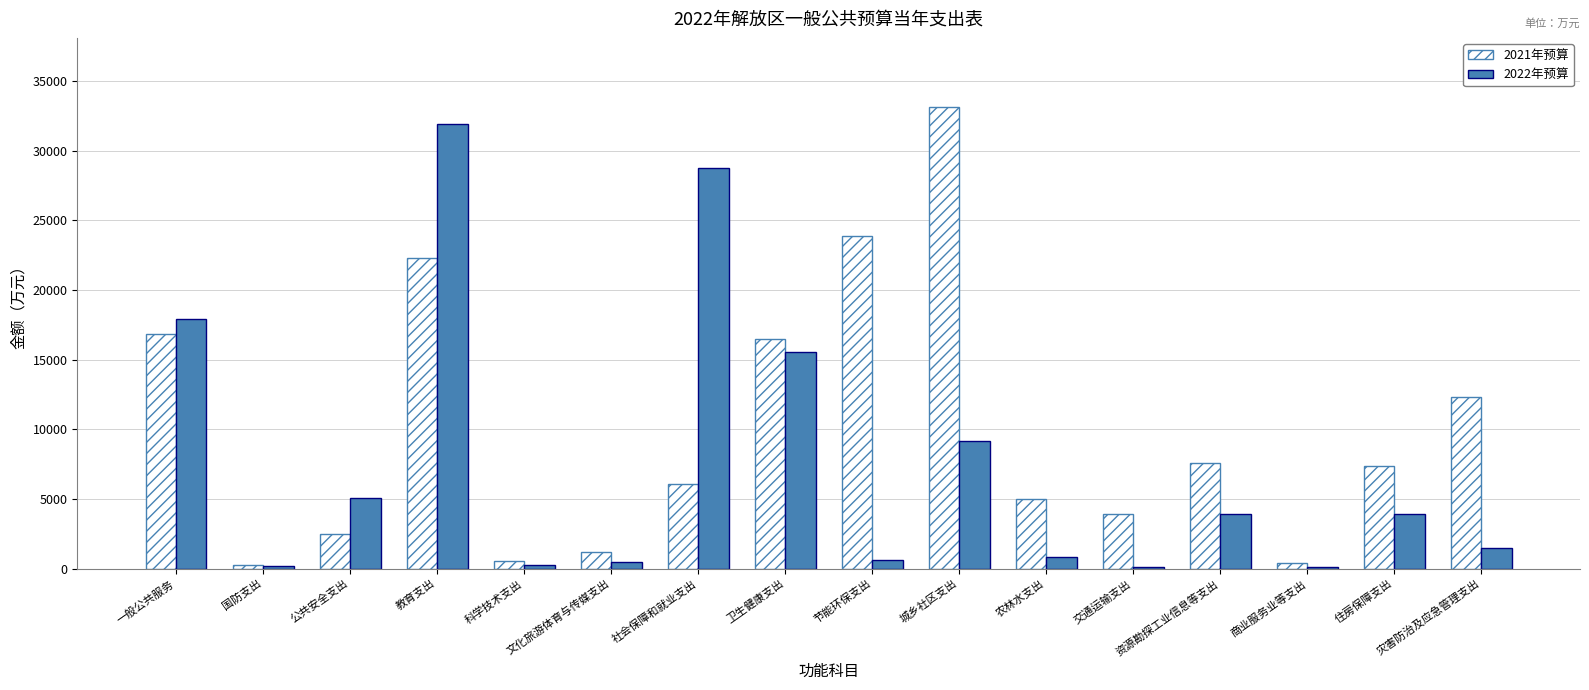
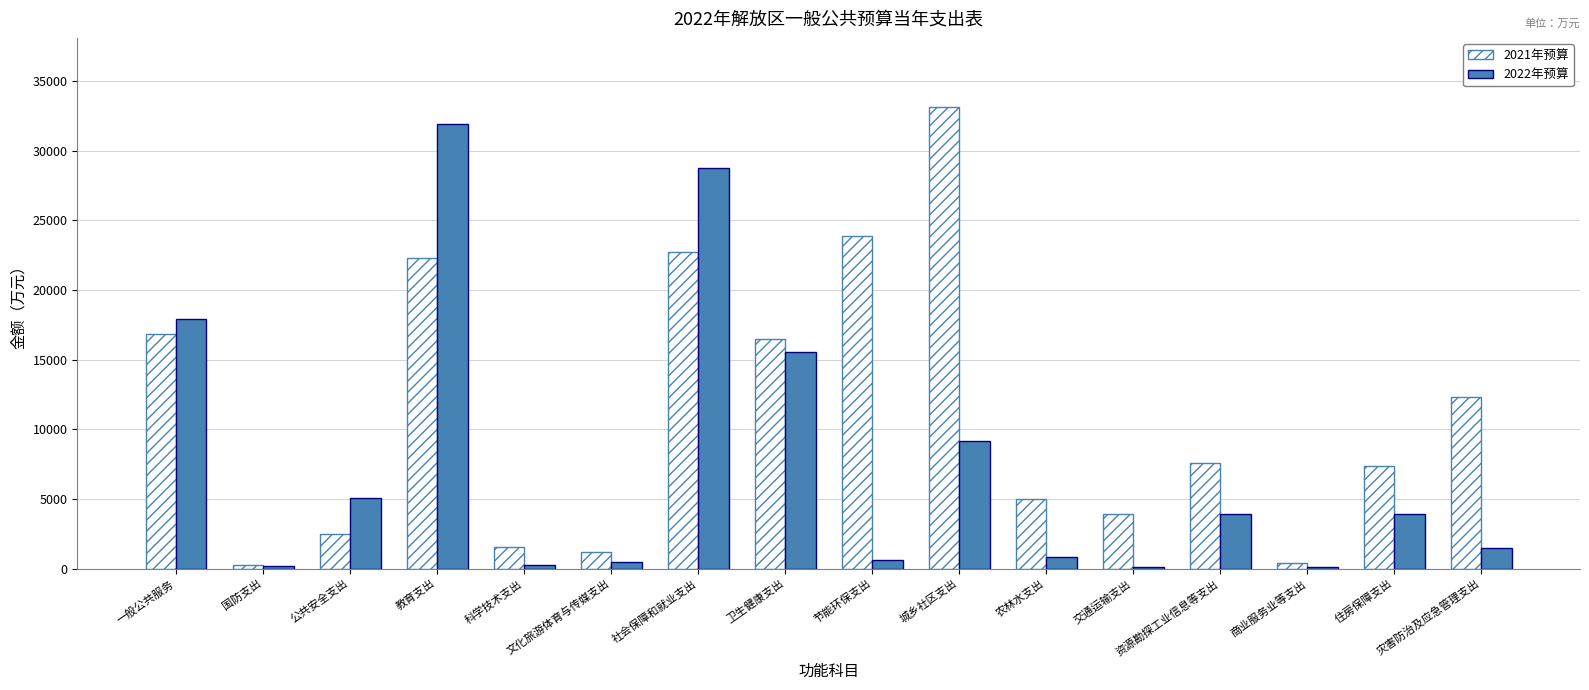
2021年预算, 科学技术支出: 500 -> 1600
2021年预算, 社会保障和就业支出: 6100 -> 22700
